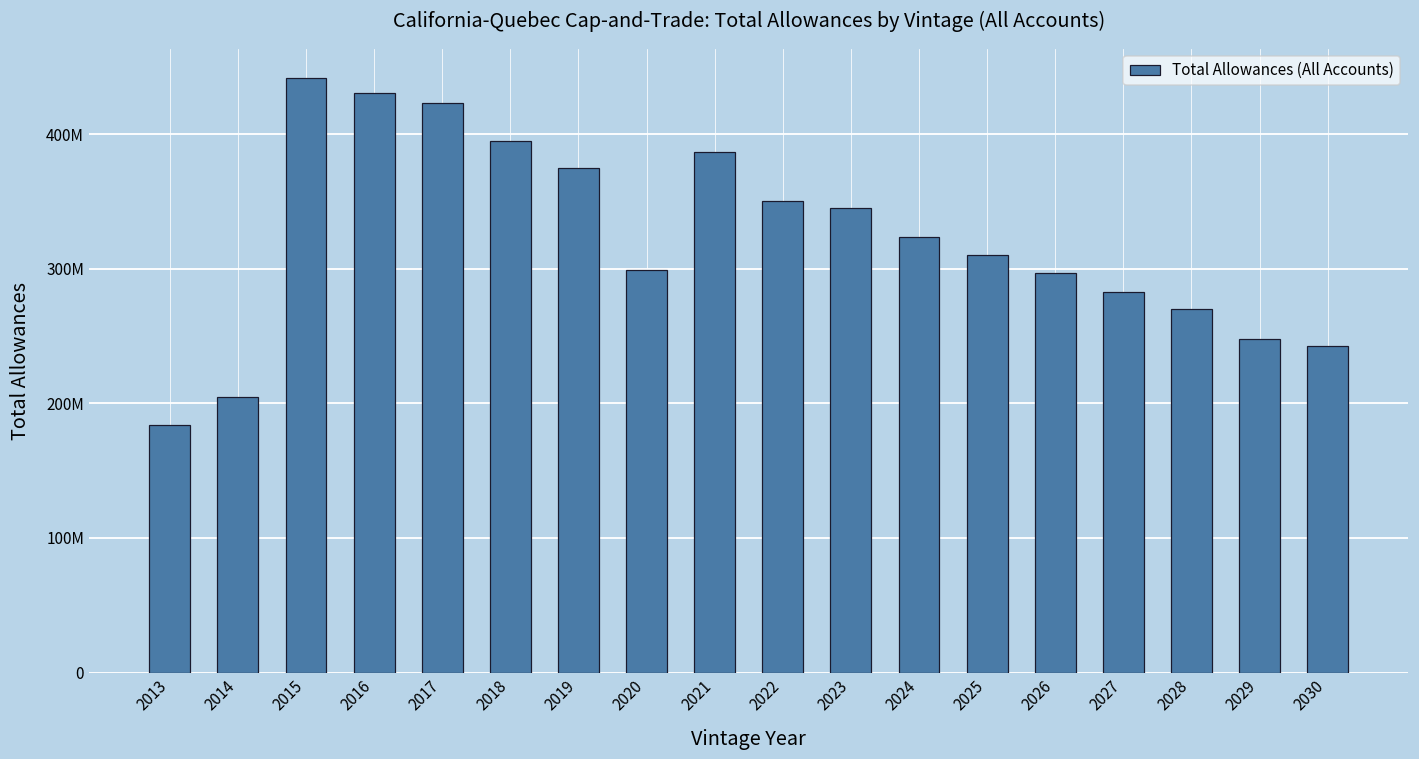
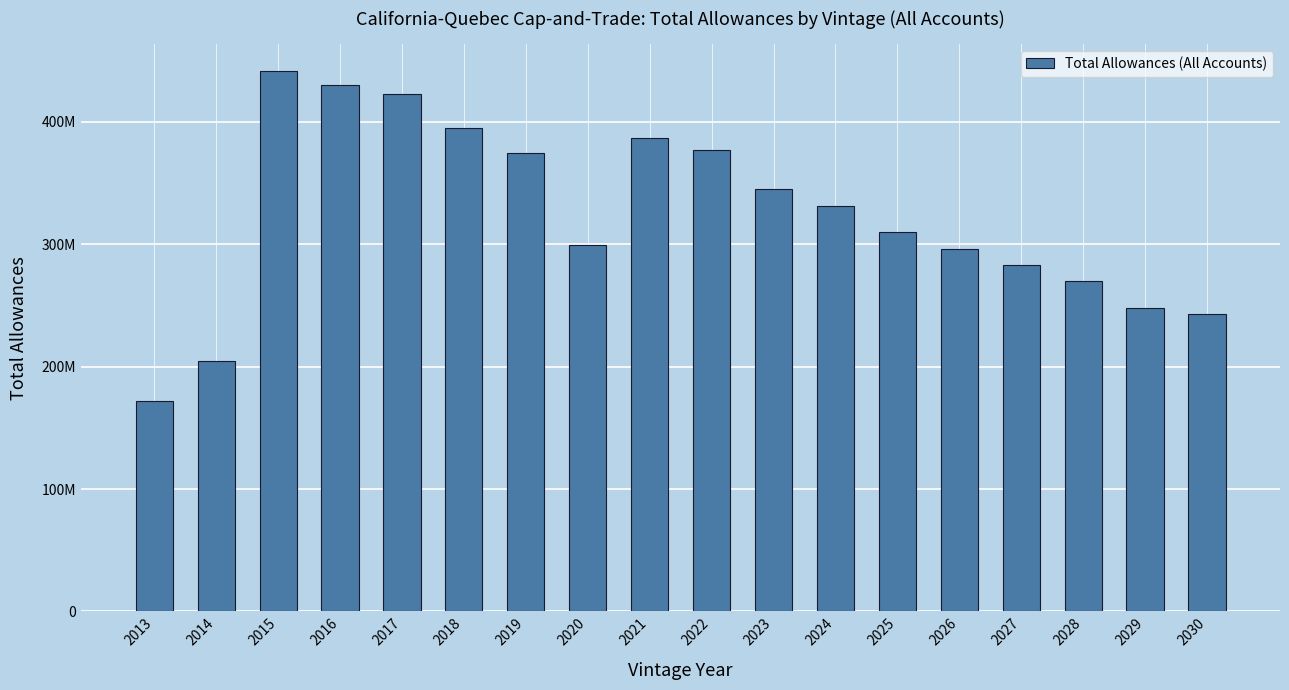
2013: 184000000 -> 172000000
2022: 350000000 -> 377000000
2024: 323000000 -> 331000000
